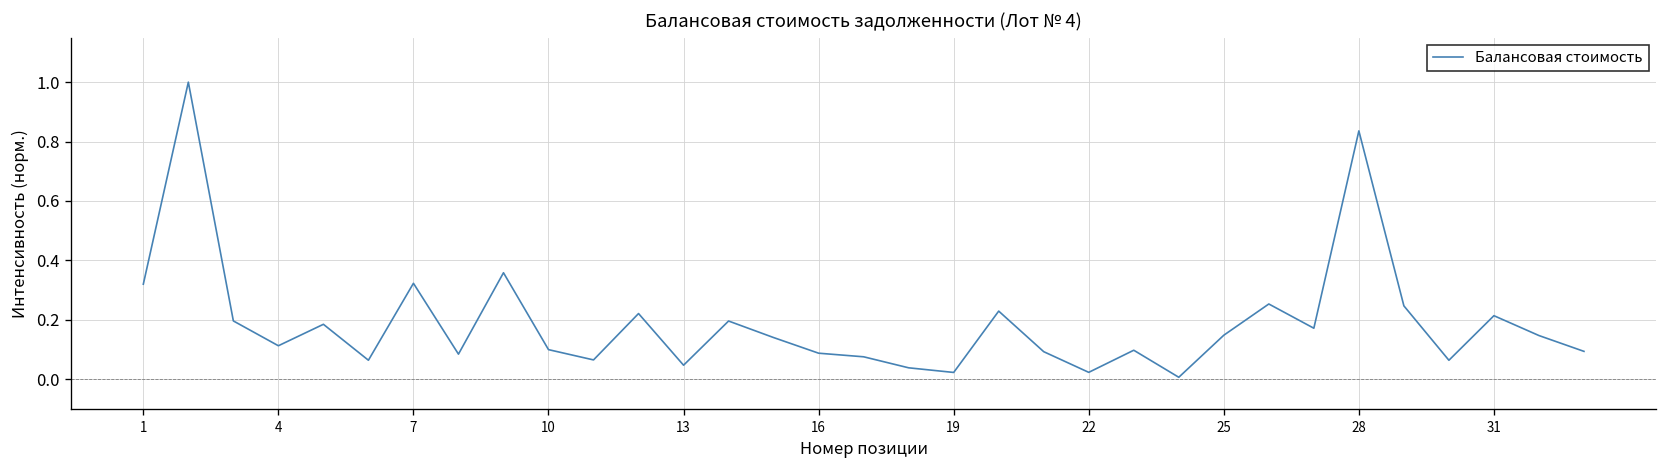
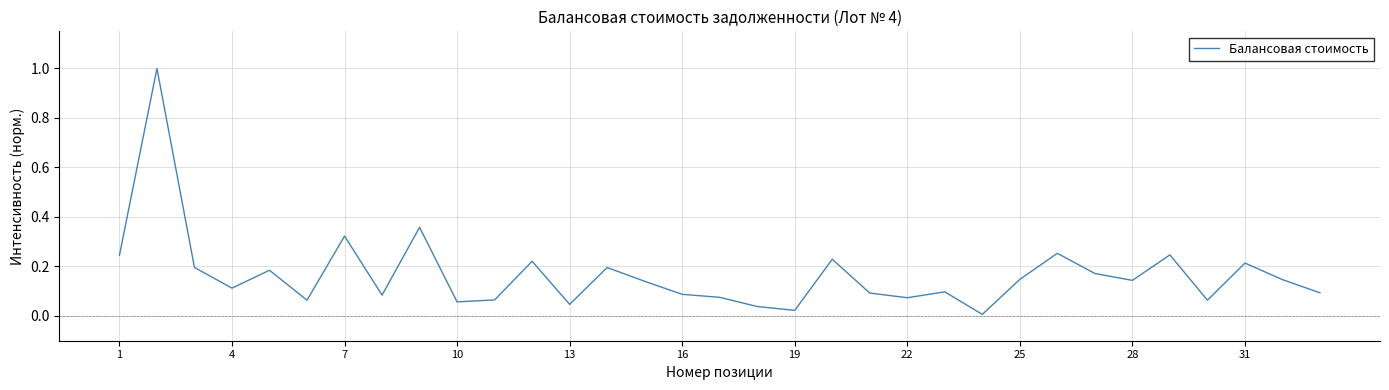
1: 0.32 -> 0.25
10: 0.10 -> 0.06
22: 0.02 -> 0.07
28: 0.84 -> 0.14
